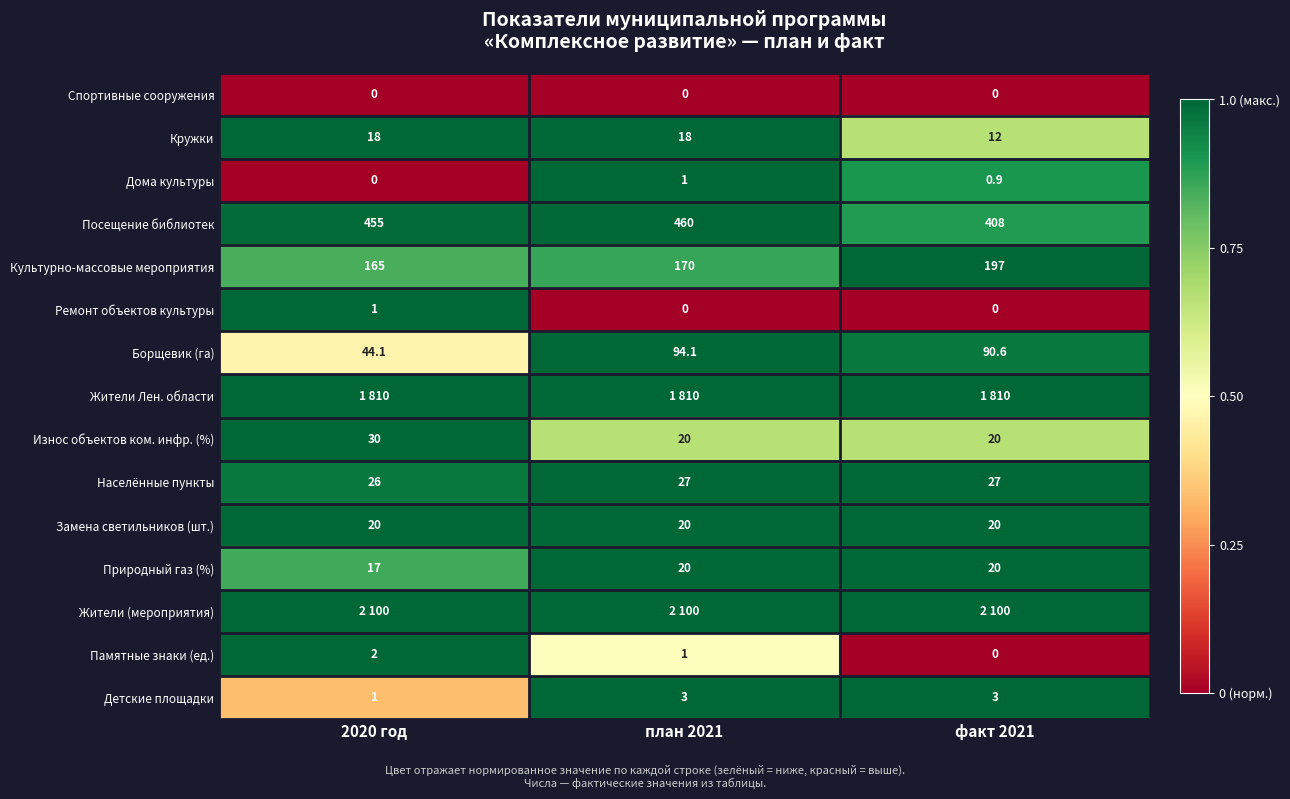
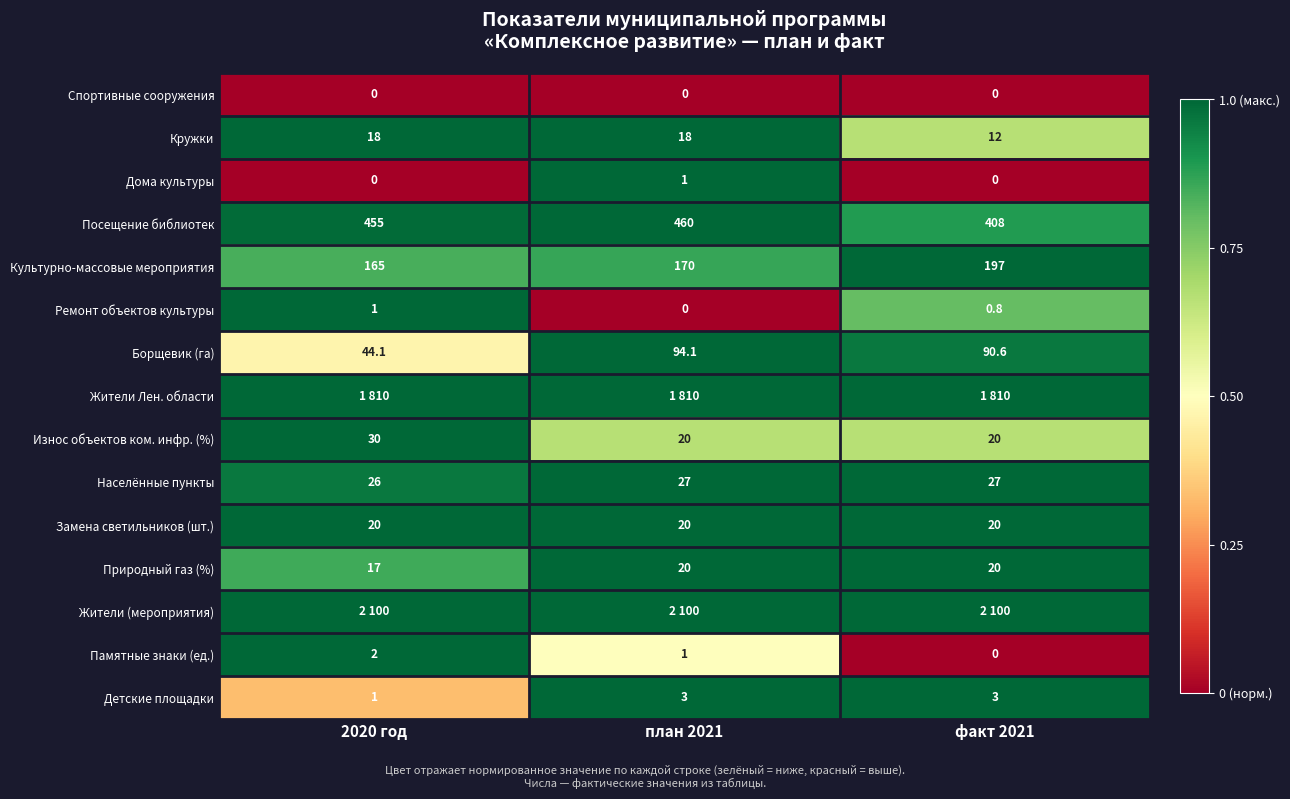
Дома культуры, факт 2021: 0.9 -> 0
Ремонт объектов культуры, факт 2021: 0 -> 0.8
